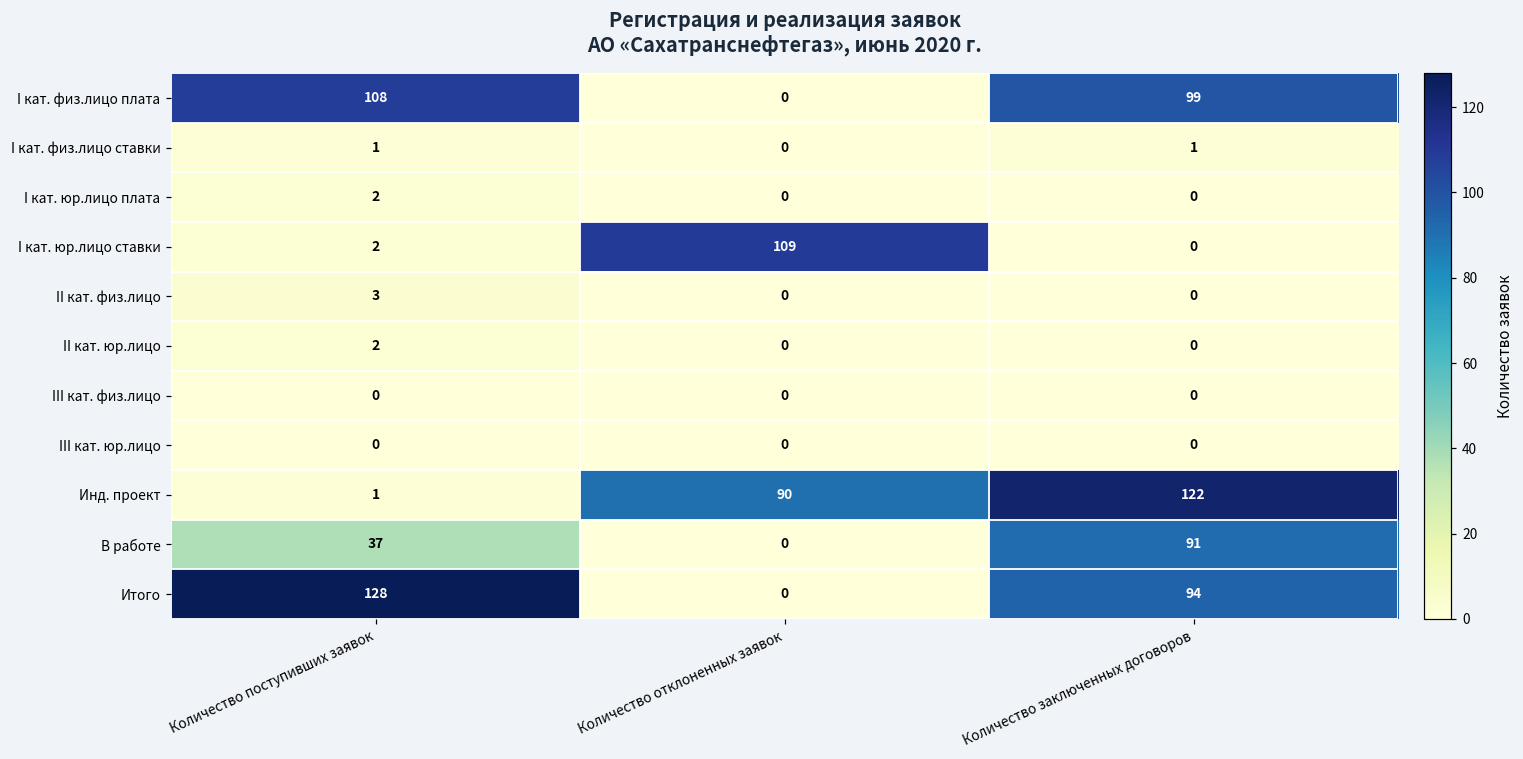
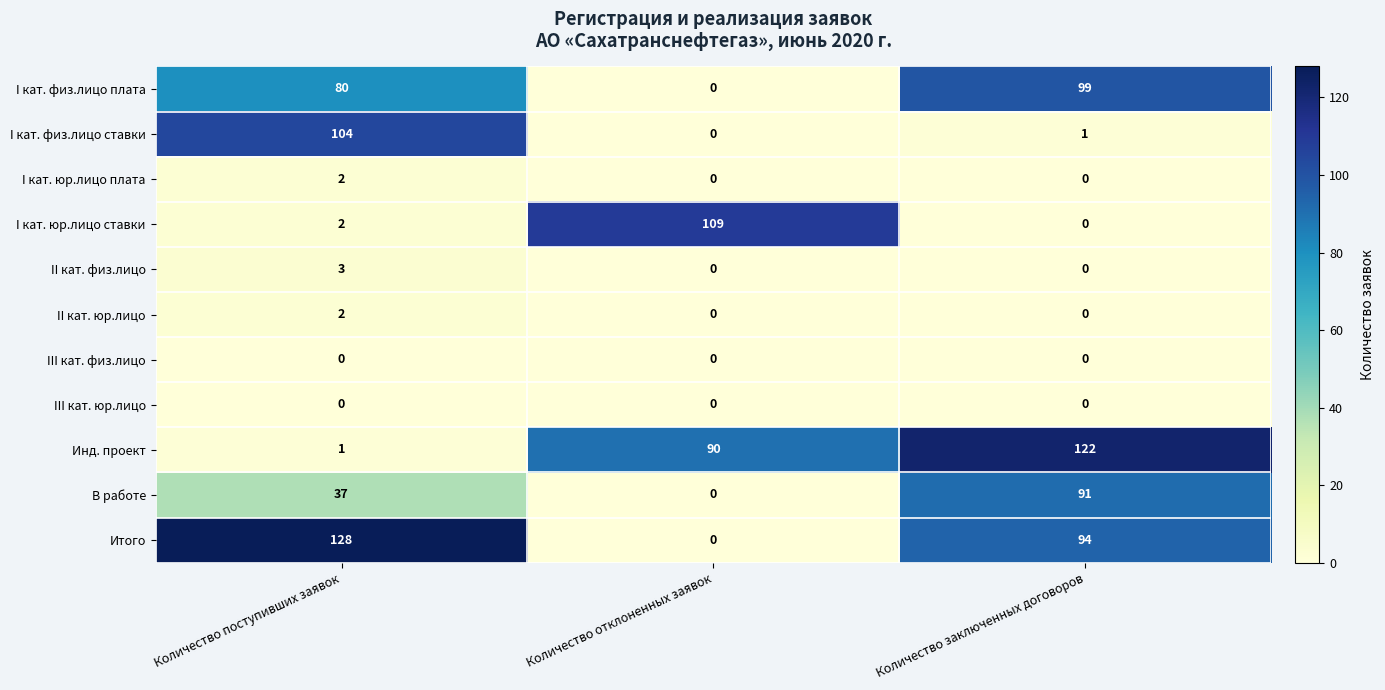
I кат. физ.лицо плата, Количество поступивших заявок: 108 -> 80
I кат. физ.лицо ставки, Количество поступивших заявок: 1 -> 104
